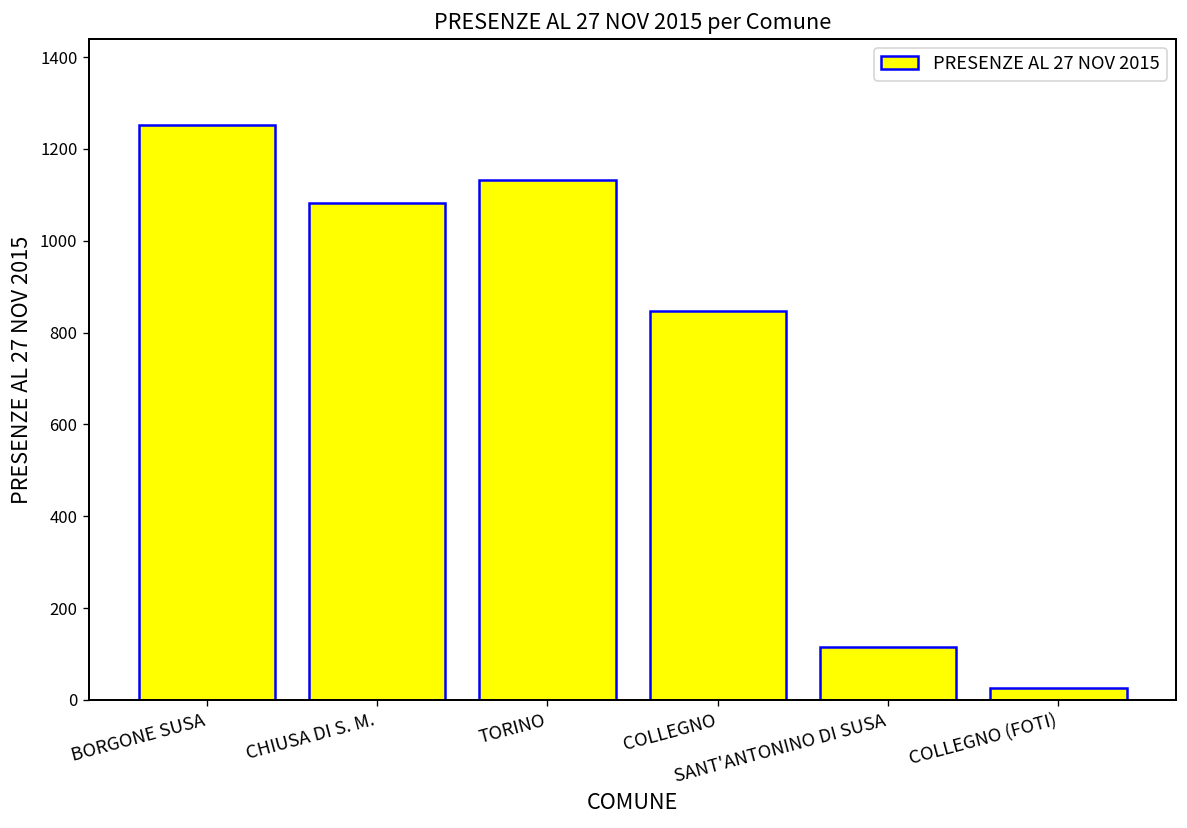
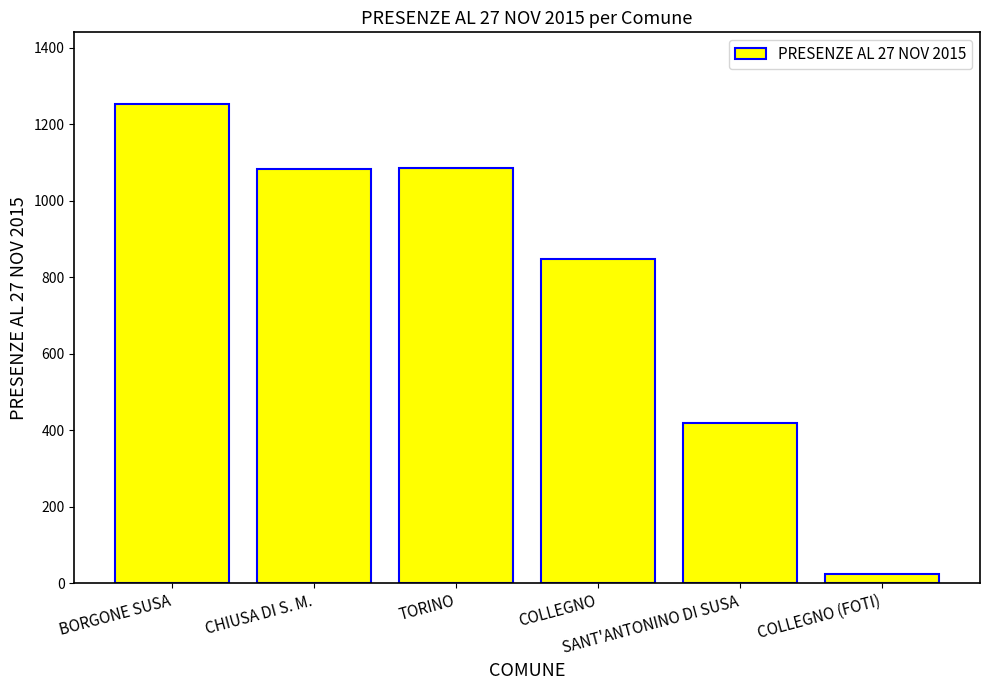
TORINO: 1130 -> 1090
SANT'ANTONINO DI SUSA: 120 -> 420
